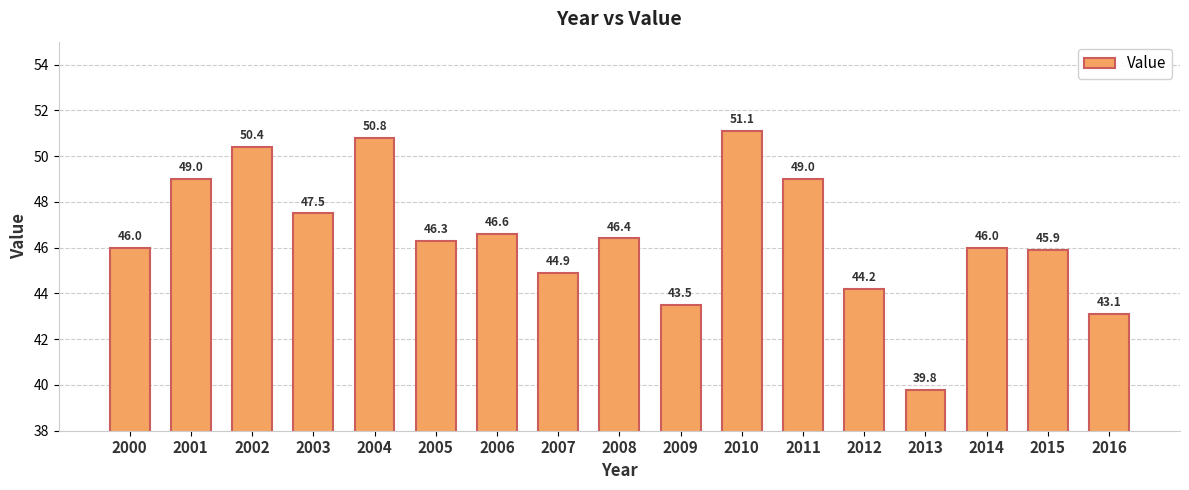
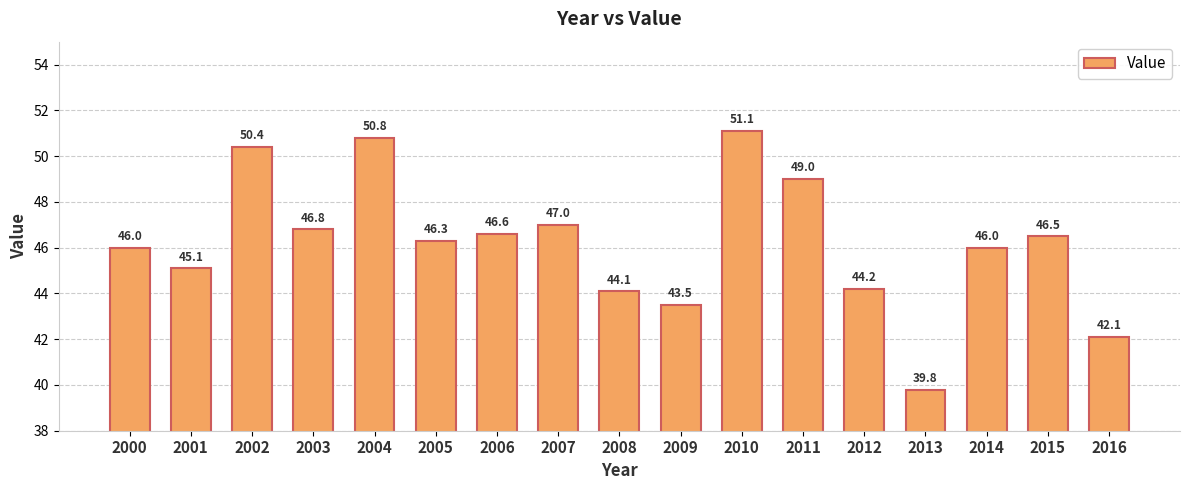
2001: 49.0 -> 45.1
2003: 47.5 -> 46.8
2007: 44.9 -> 47.0
2008: 46.4 -> 44.1
2015: 45.9 -> 46.5
2016: 43.1 -> 42.1
